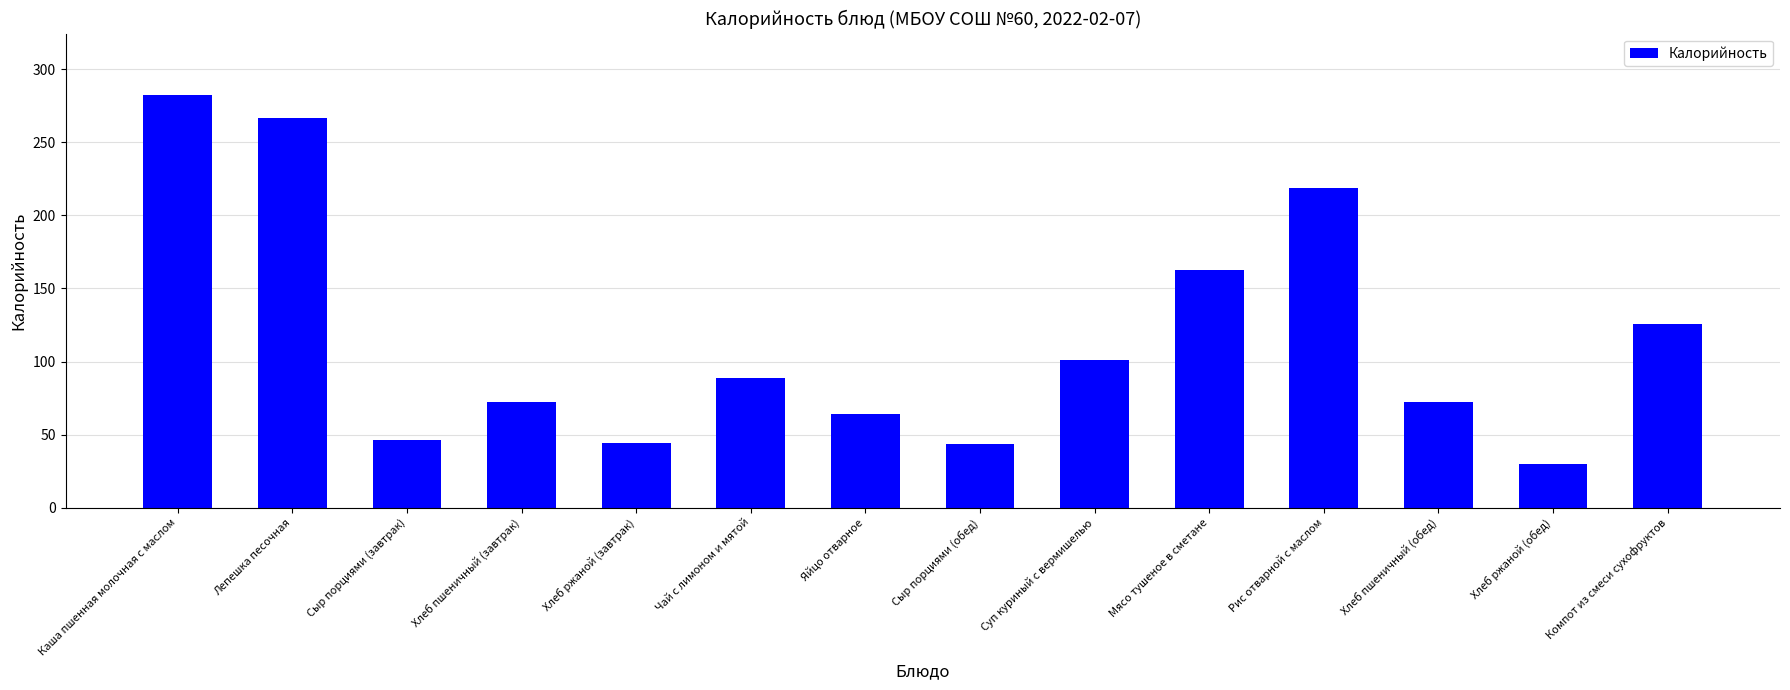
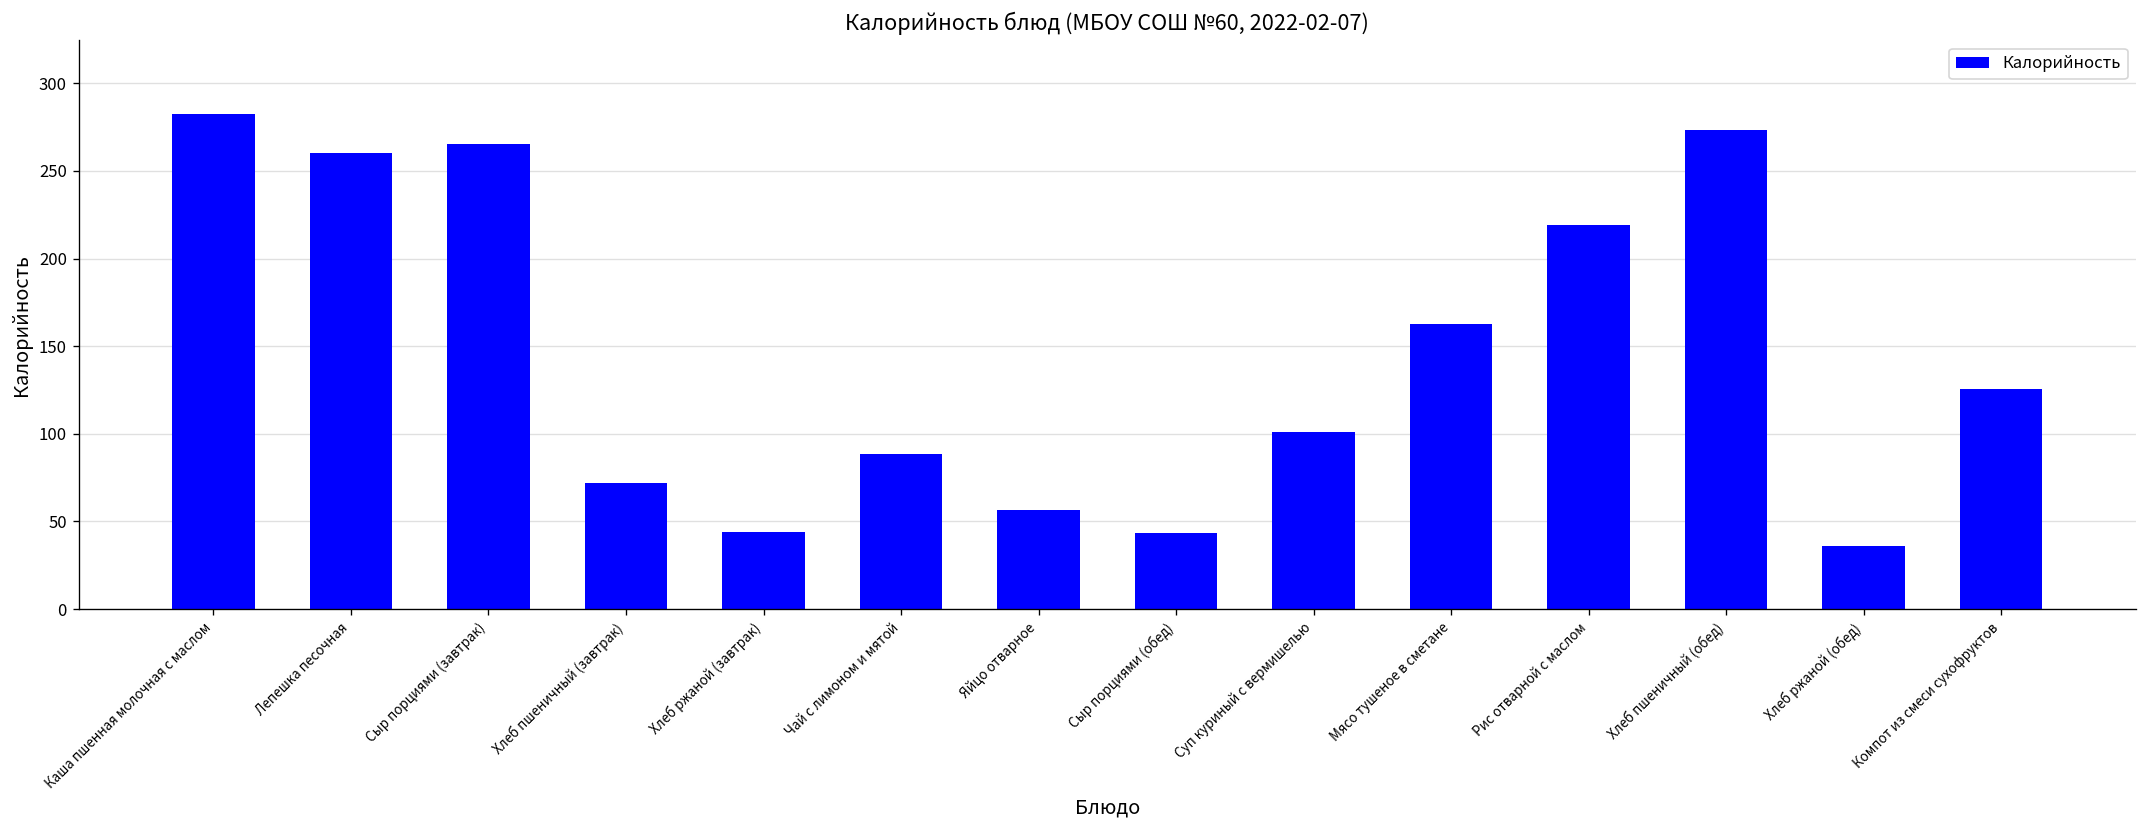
Лепешка песочная: 267 -> 260
Сыр порциями (завтрак): 47 -> 265
Яйцо отварное: 64 -> 57
Хлеб пшеничный (обед): 72 -> 274
Хлеб ржаной (обед): 30 -> 36
